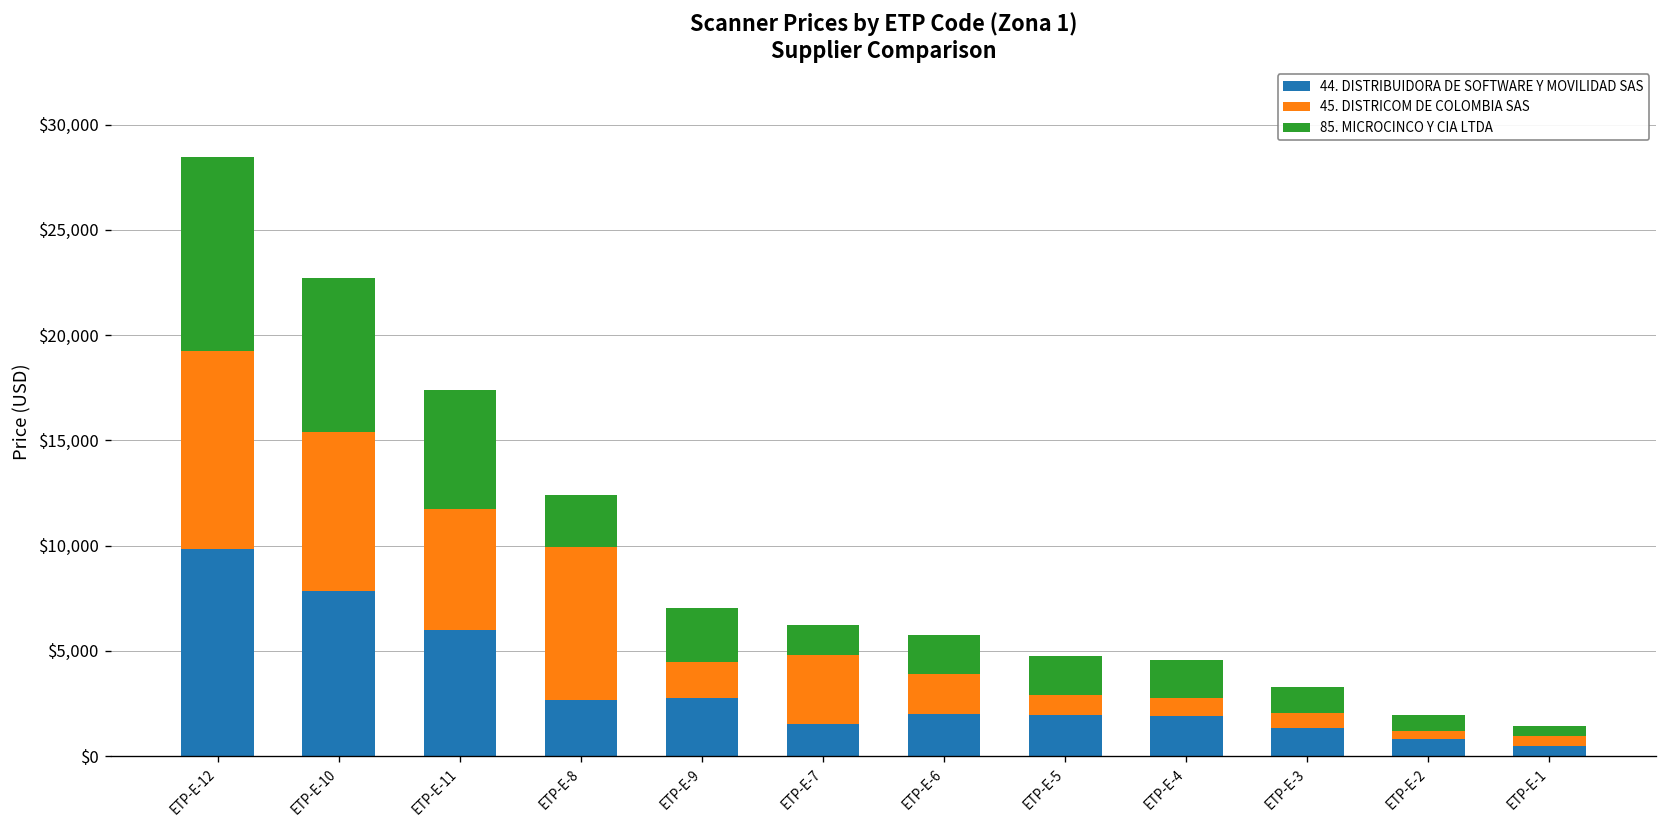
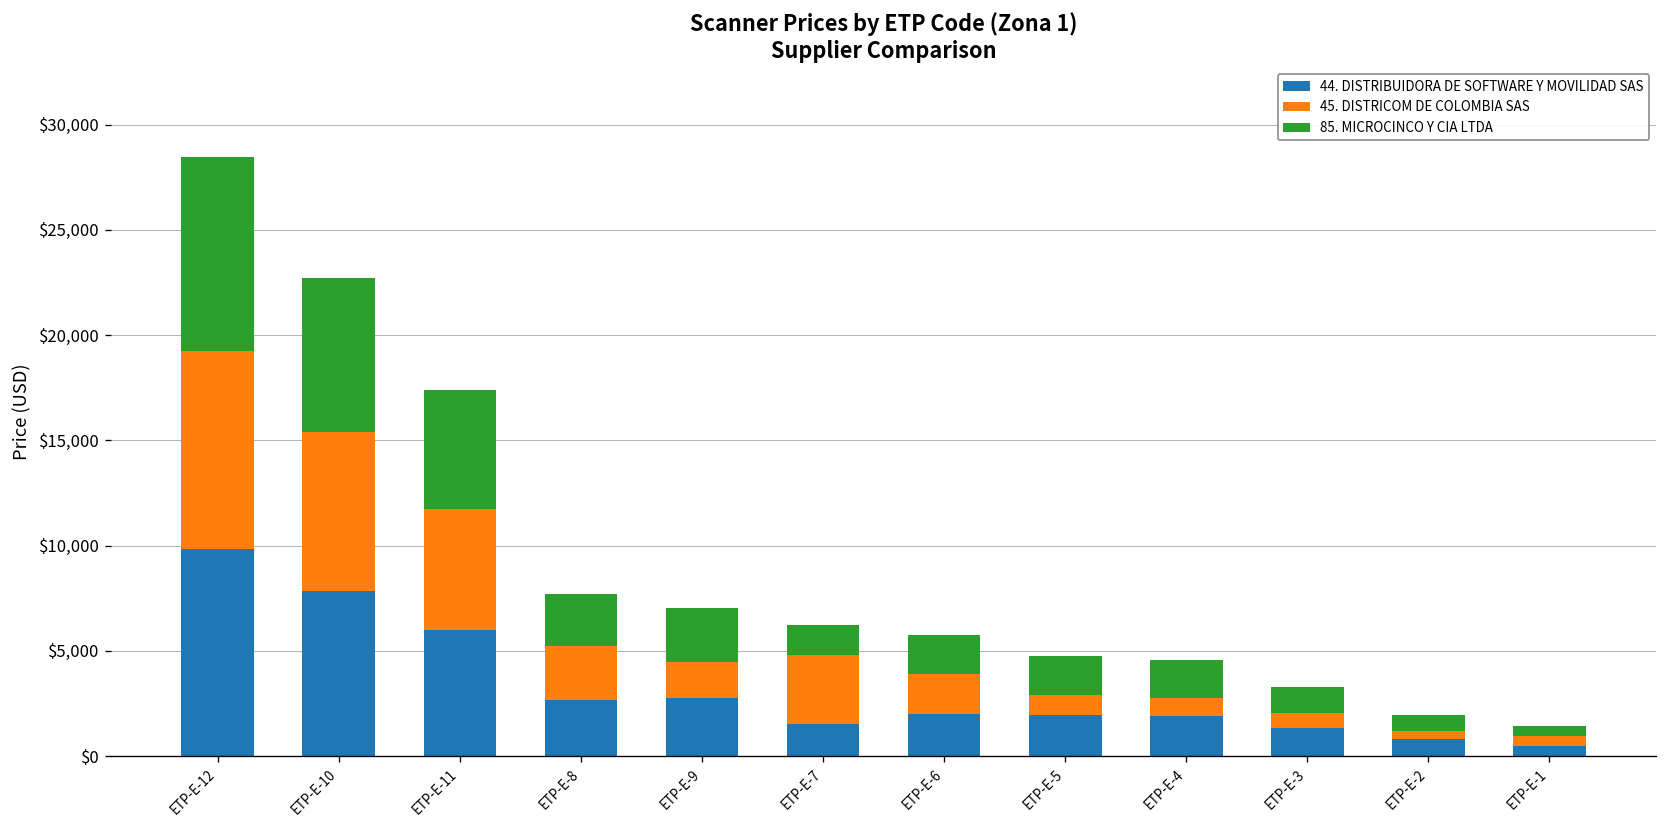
45. DISTRICOM DE COLOMBIA SAS, ETP-E-8: $7,200 -> $2,600
